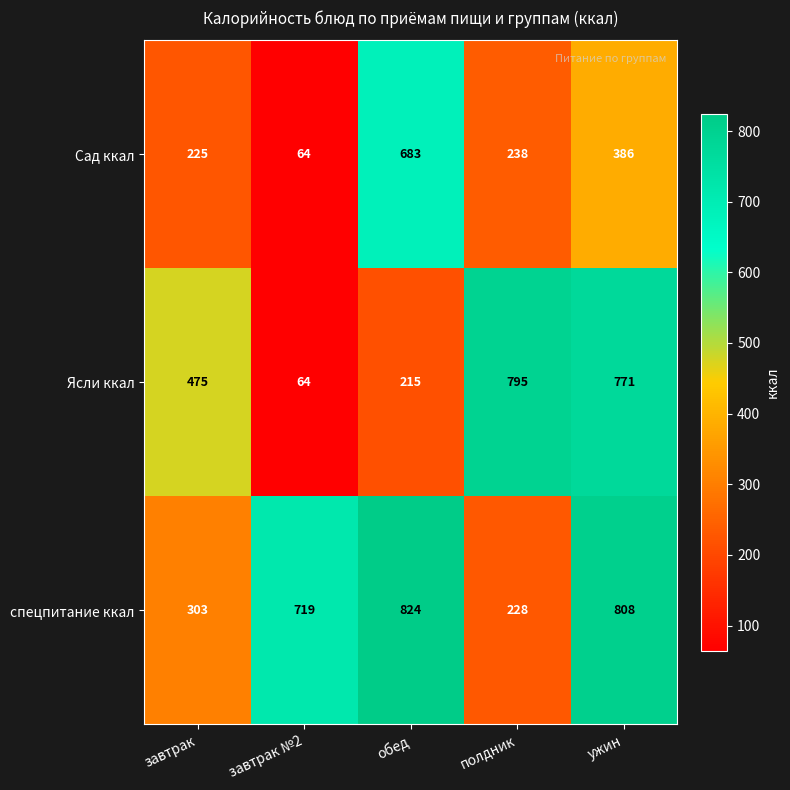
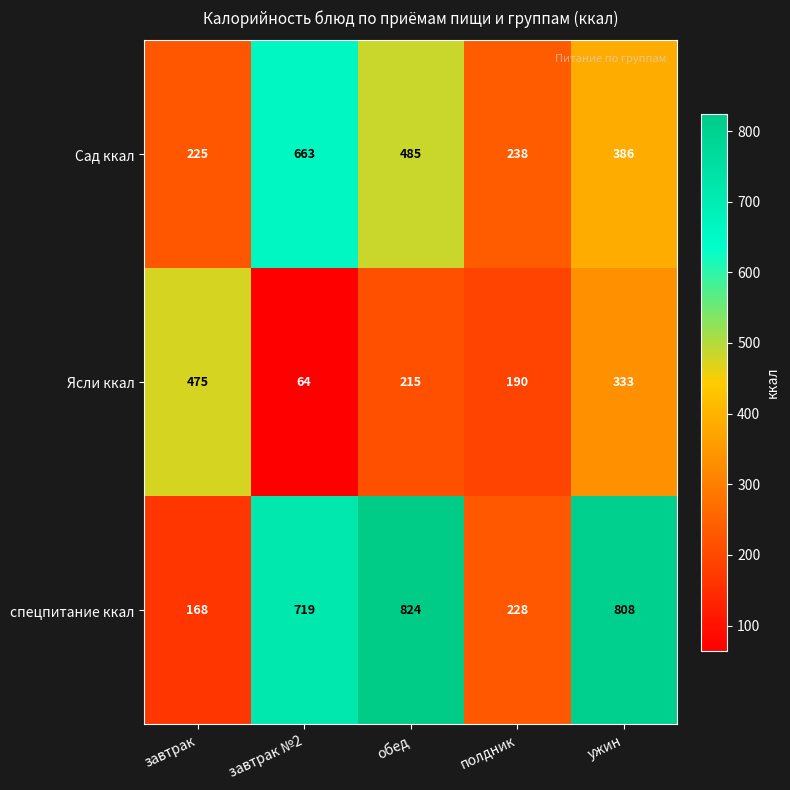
Сад ккал, завтрак №2: 64 -> 663
Сад ккал, обед: 683 -> 485
Ясли ккал, полдник: 795 -> 190
Ясли ккал, ужин: 771 -> 333
спецпитание ккал, завтрак: 303 -> 168
